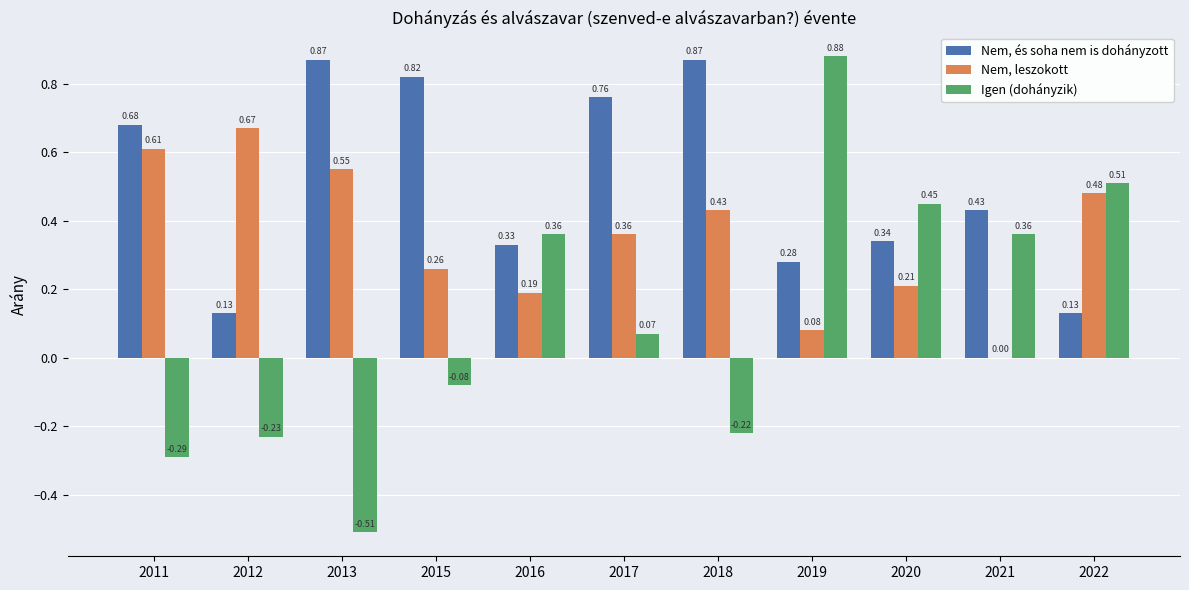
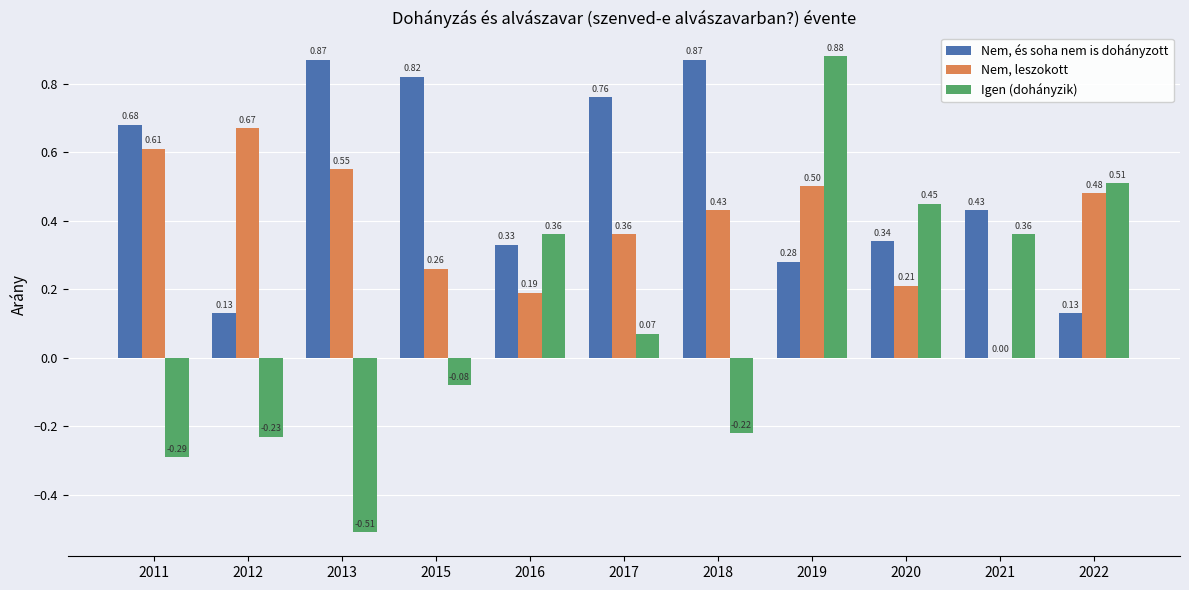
Nem, leszokott, 2019: 0.08 -> 0.50
